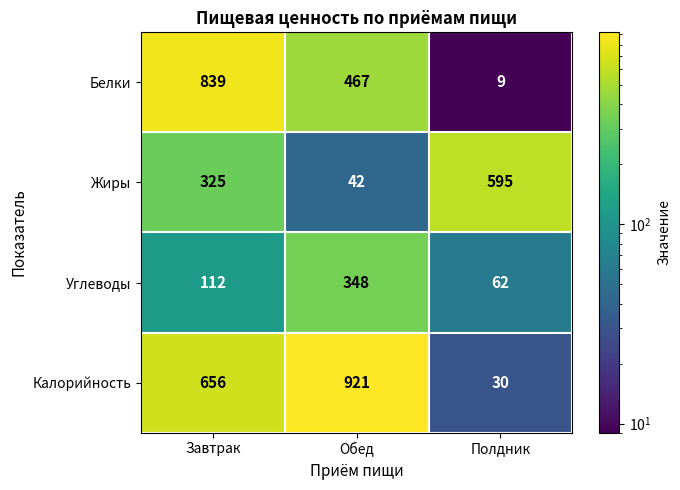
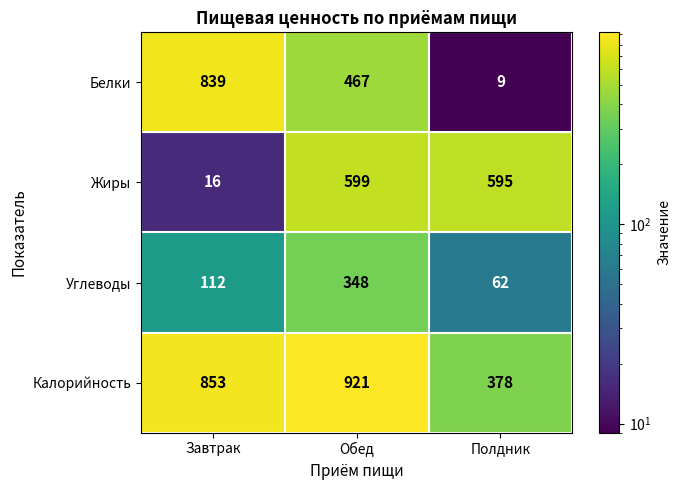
Жиры, Завтрак: 325 -> 16
Жиры, Обед: 42 -> 599
Калорийность, Завтрак: 656 -> 853
Калорийность, Полдник: 30 -> 378
